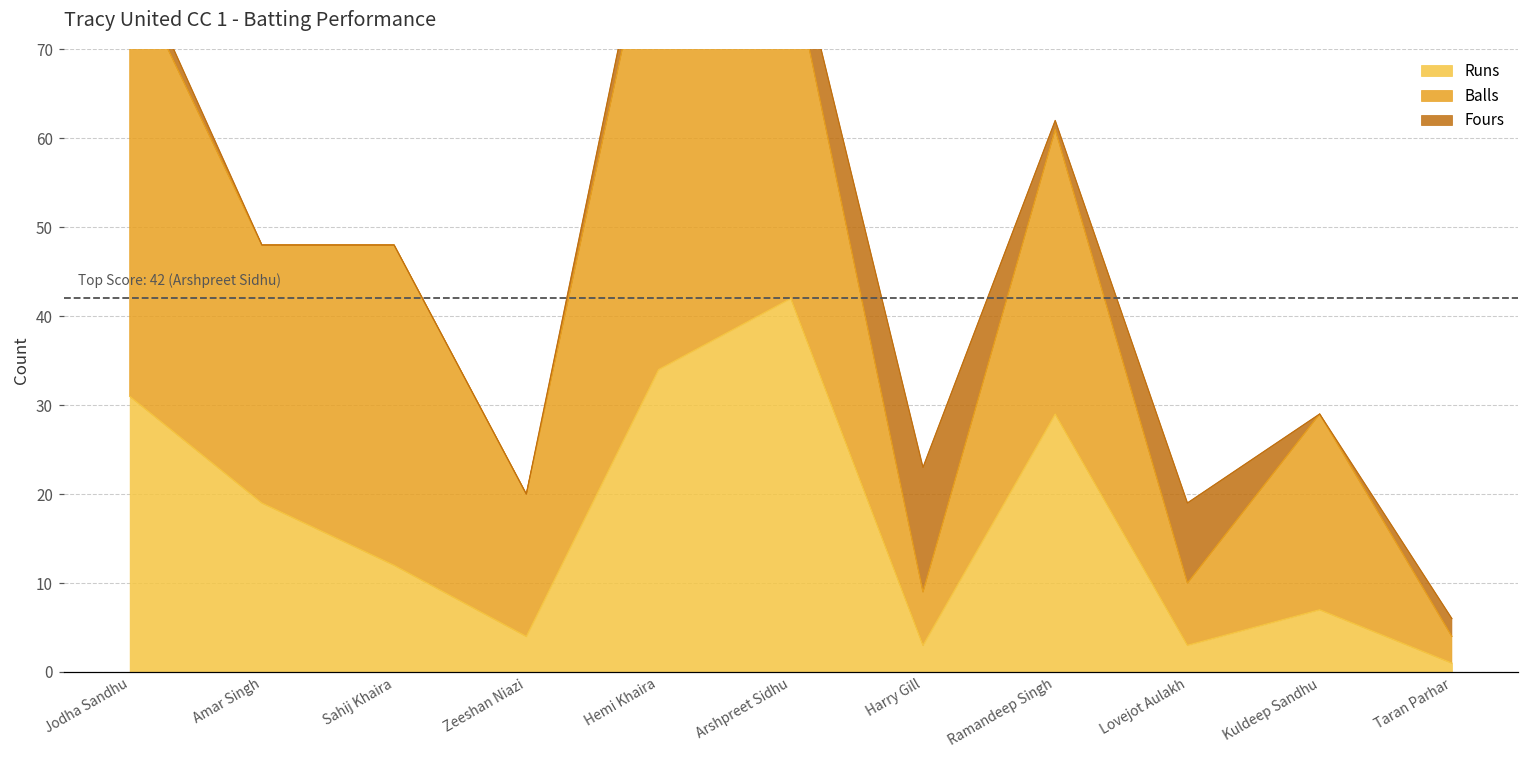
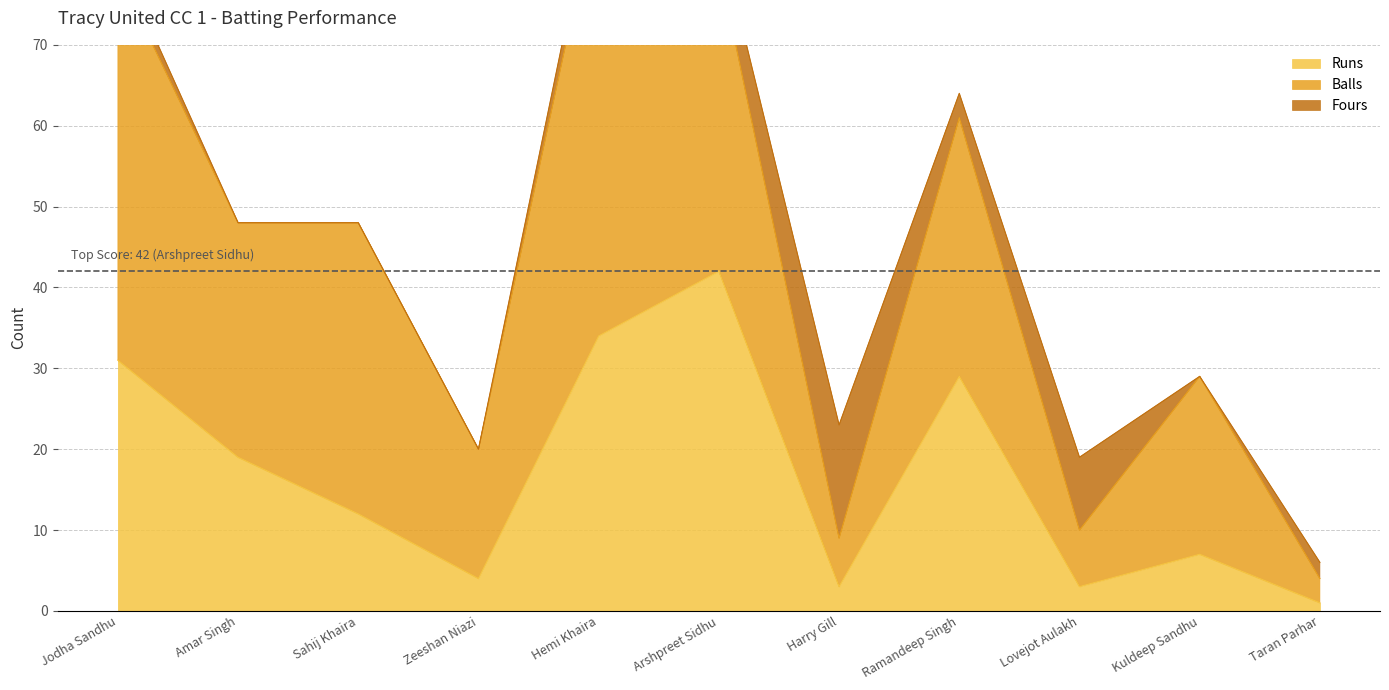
Fours, Ramandeep Singh: 1 -> 3
